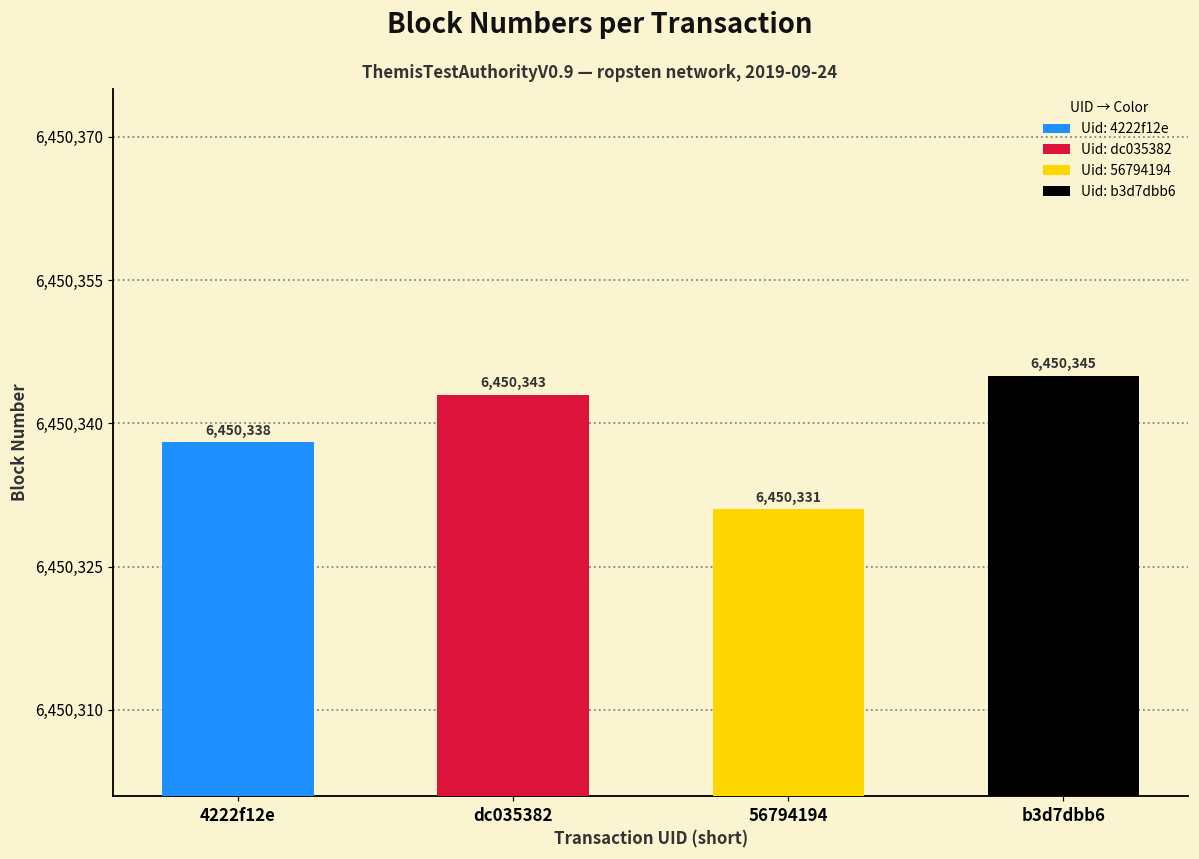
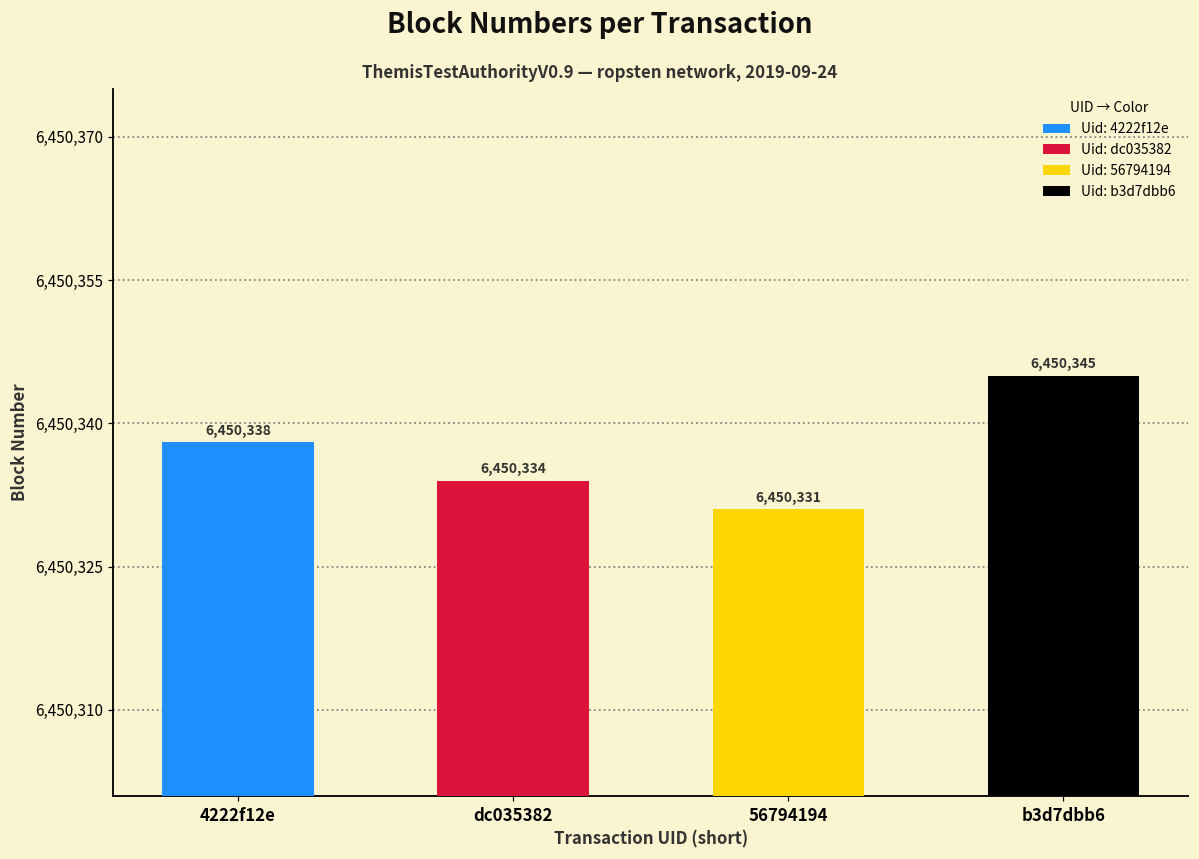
dc035382: 6,450,343 -> 6,450,334
